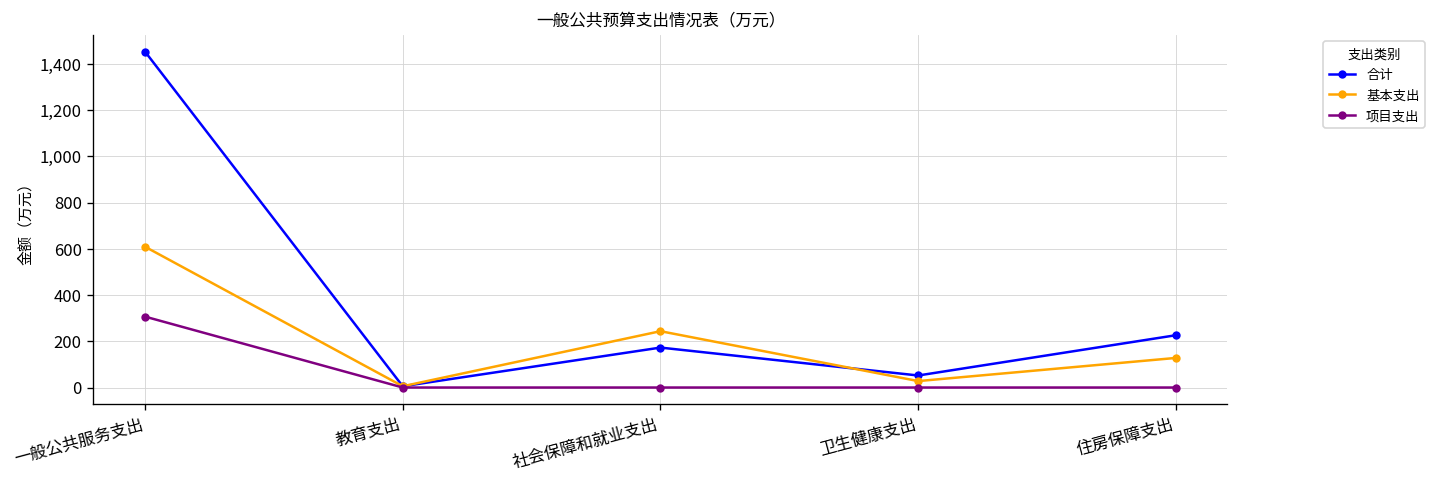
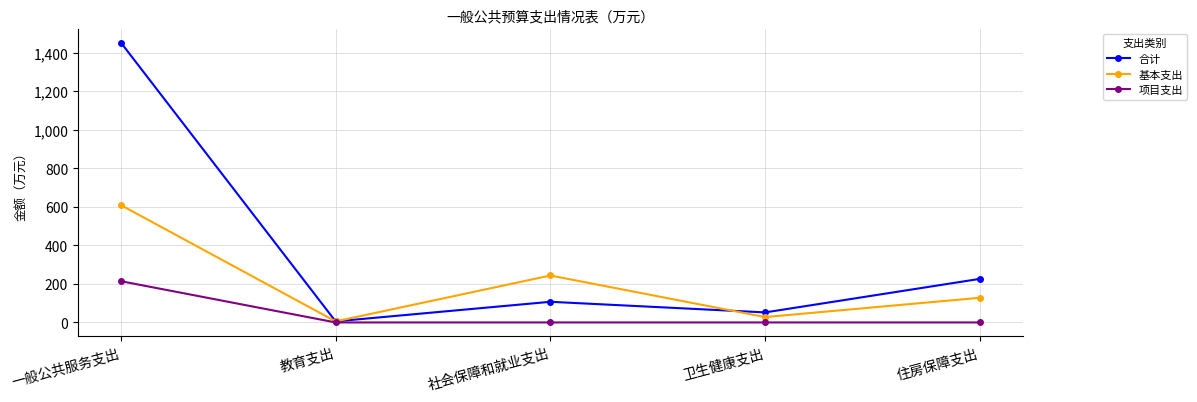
项目支出, 一般公共服务支出: 310 -> 210
合计, 社会保障和就业支出: 170 -> 110
